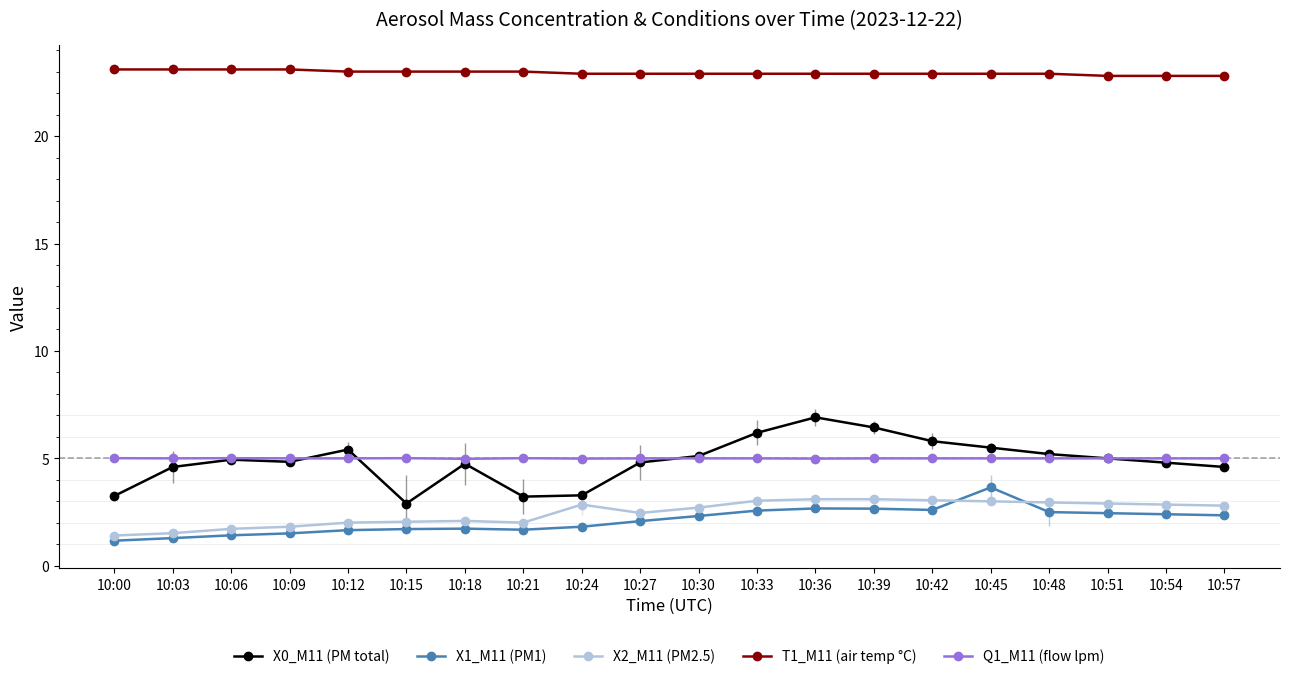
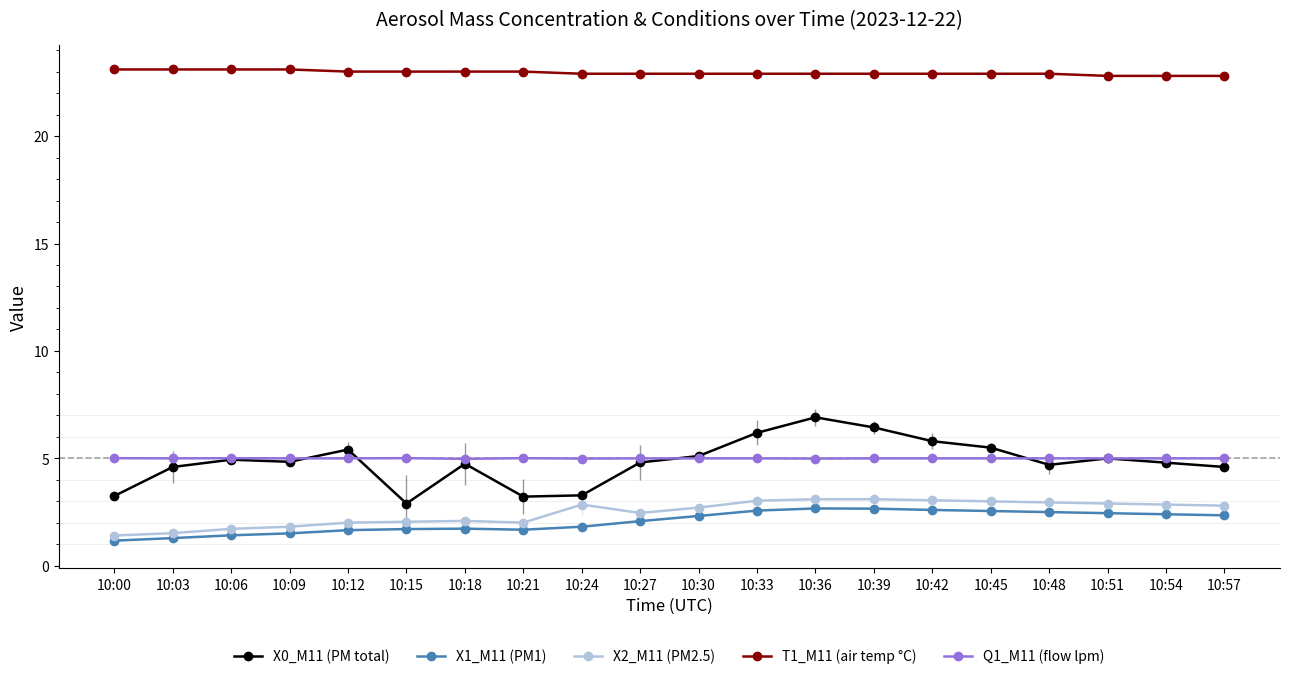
X1_M11 (PM1), 10:45: 3.7 -> 2.6
X0_M11 (PM total), 10:48: 5.2 -> 4.7
